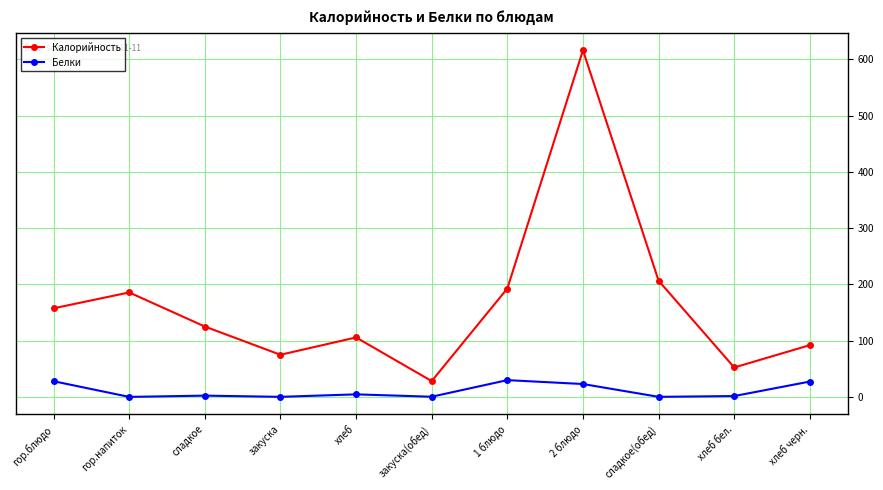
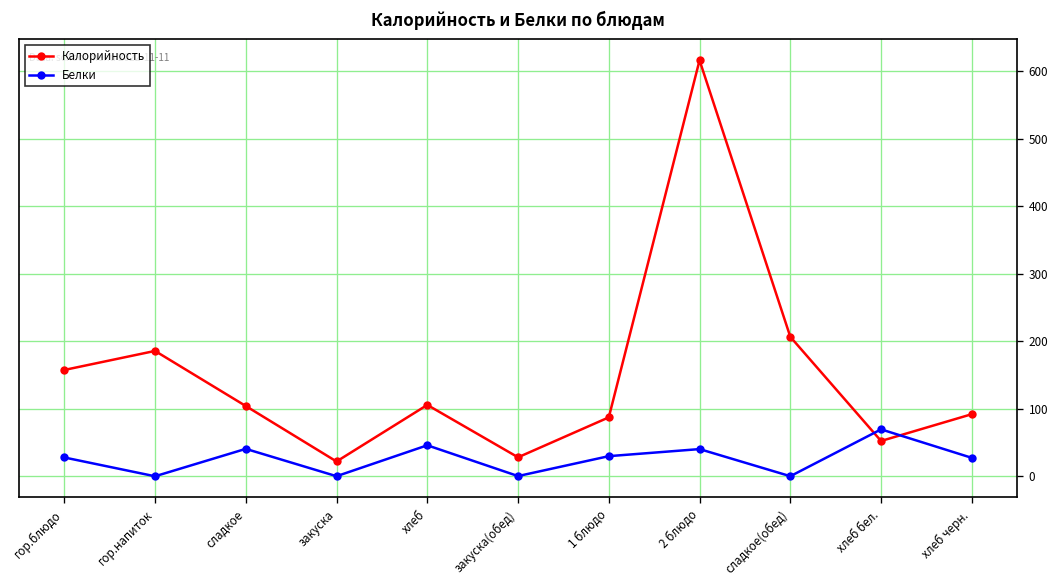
Калорийность, сладкое: 130 -> 100
Белки, сладкое: 0 -> 40
Калорийность, закуска: 70 -> 20
Белки, хлеб: 0 -> 50
Калорийность, 1 блюдо: 190 -> 90
Белки, 2 блюдо: 20 -> 40
Белки, хлеб бел.: 0 -> 70
